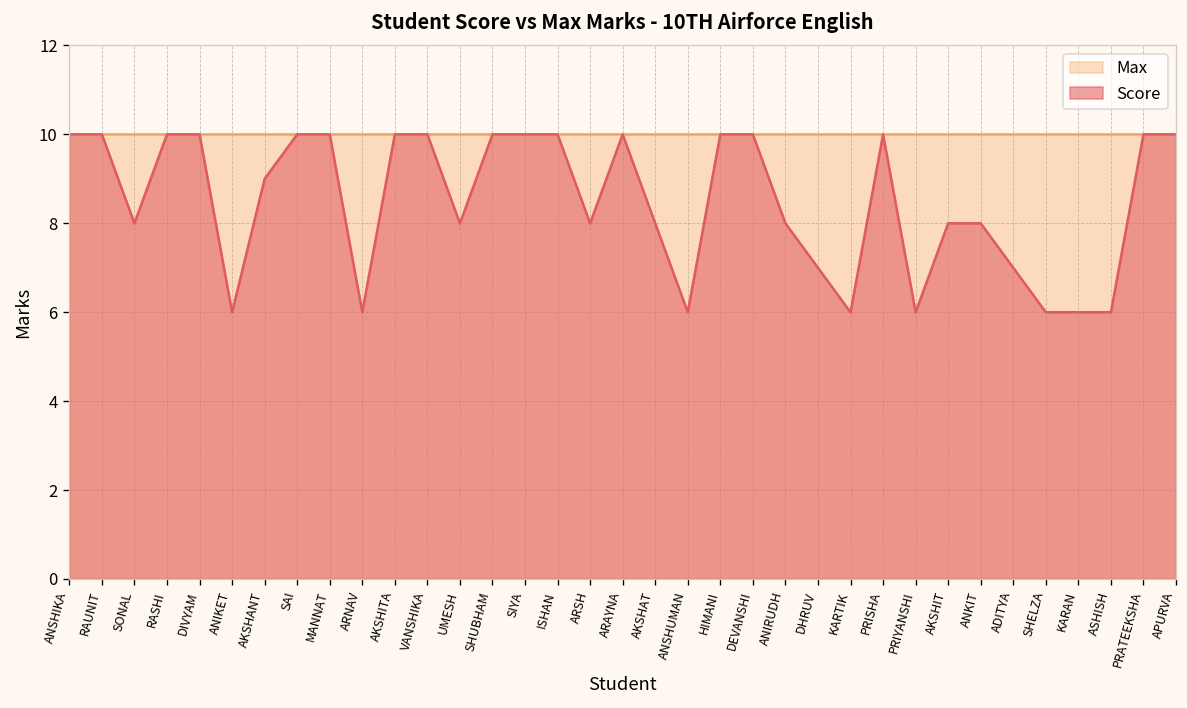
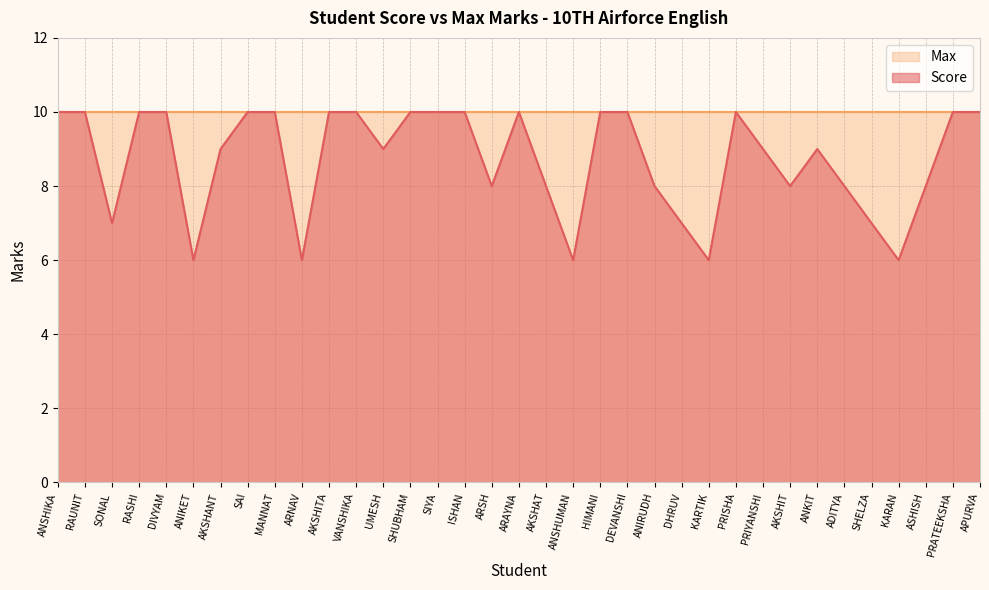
Score, SONAL: 8 -> 7
Score, UMESH: 8 -> 9
Score, PRIYANSHI: 6 -> 9
Score, ANKIT: 8 -> 9
Score, ADITYA: 7 -> 8
Score, SHELZA: 6 -> 7
Score, ASHISH: 6 -> 8
